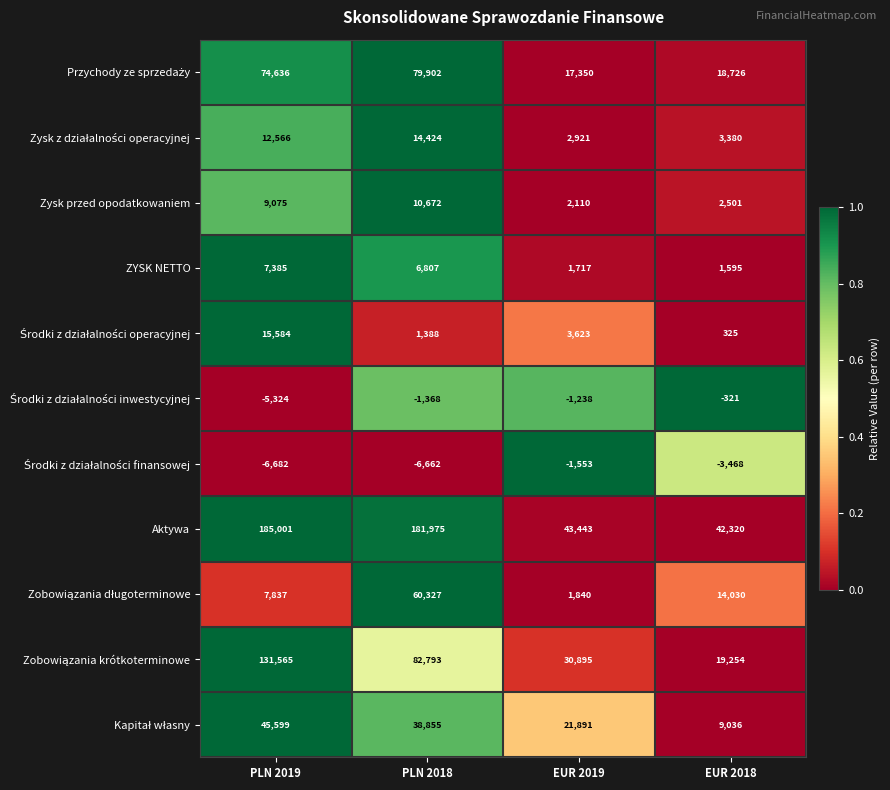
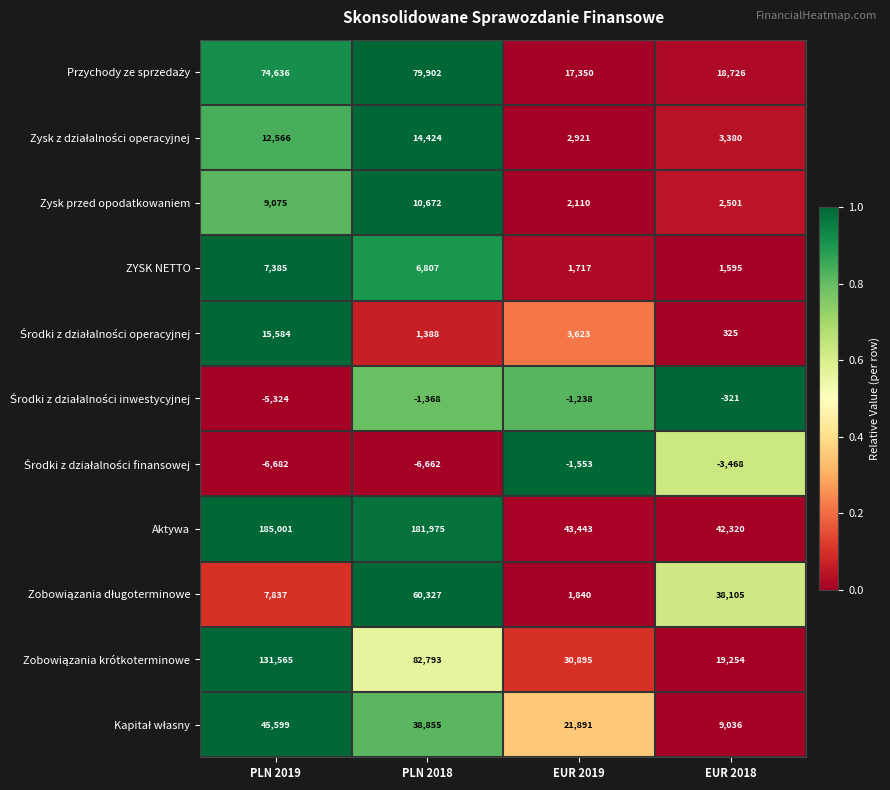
Zobowiązania długoterminowe, EUR 2018: 14,030 -> 38,105
